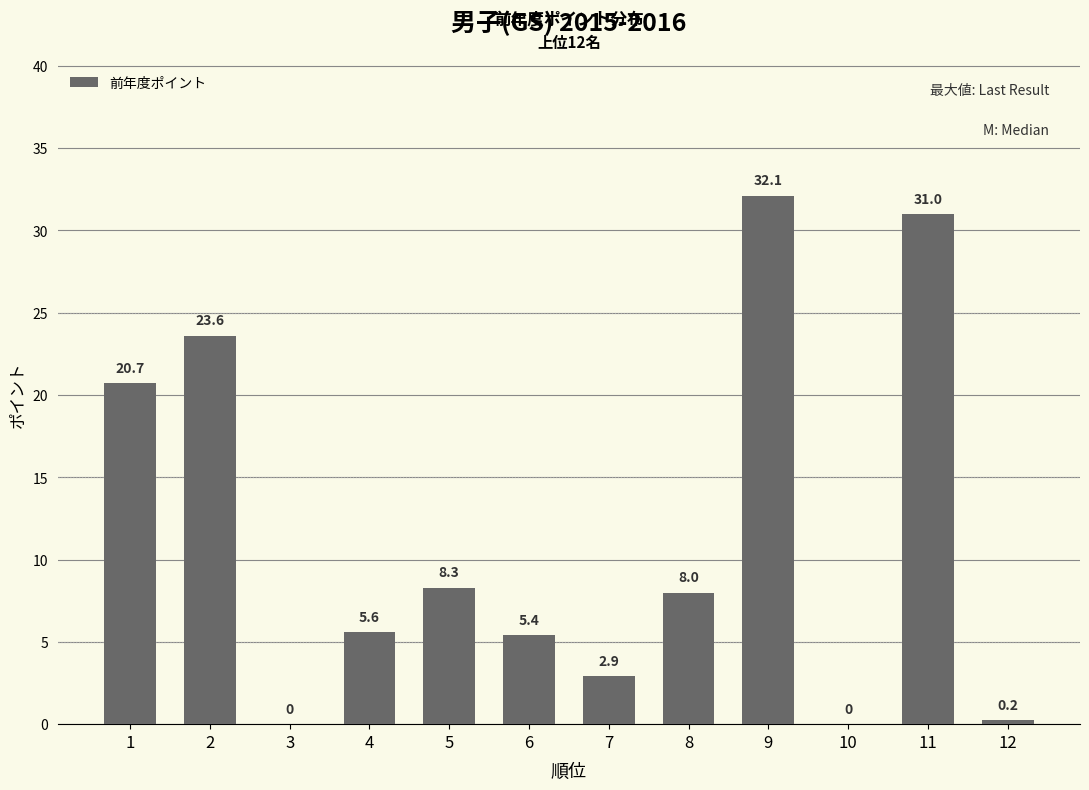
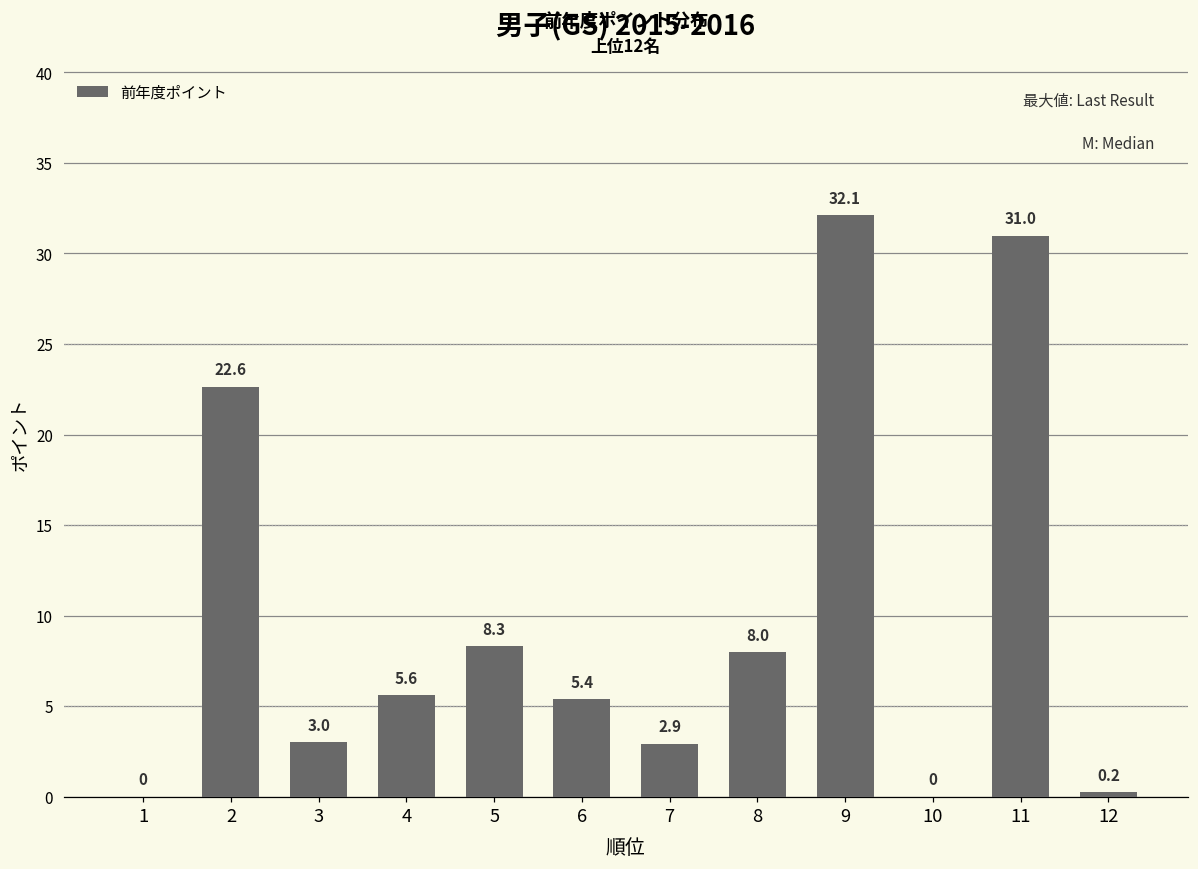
1: 20.7 -> 0
2: 23.6 -> 22.6
3: 0 -> 3.0
